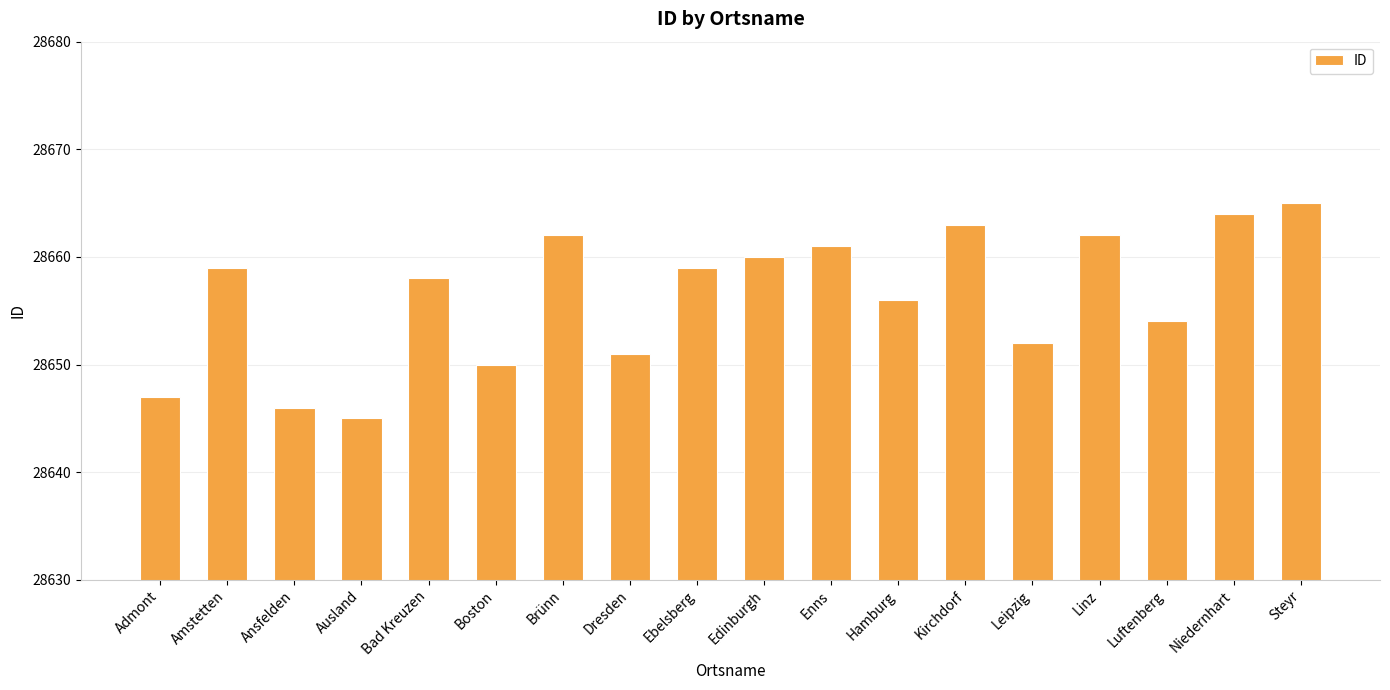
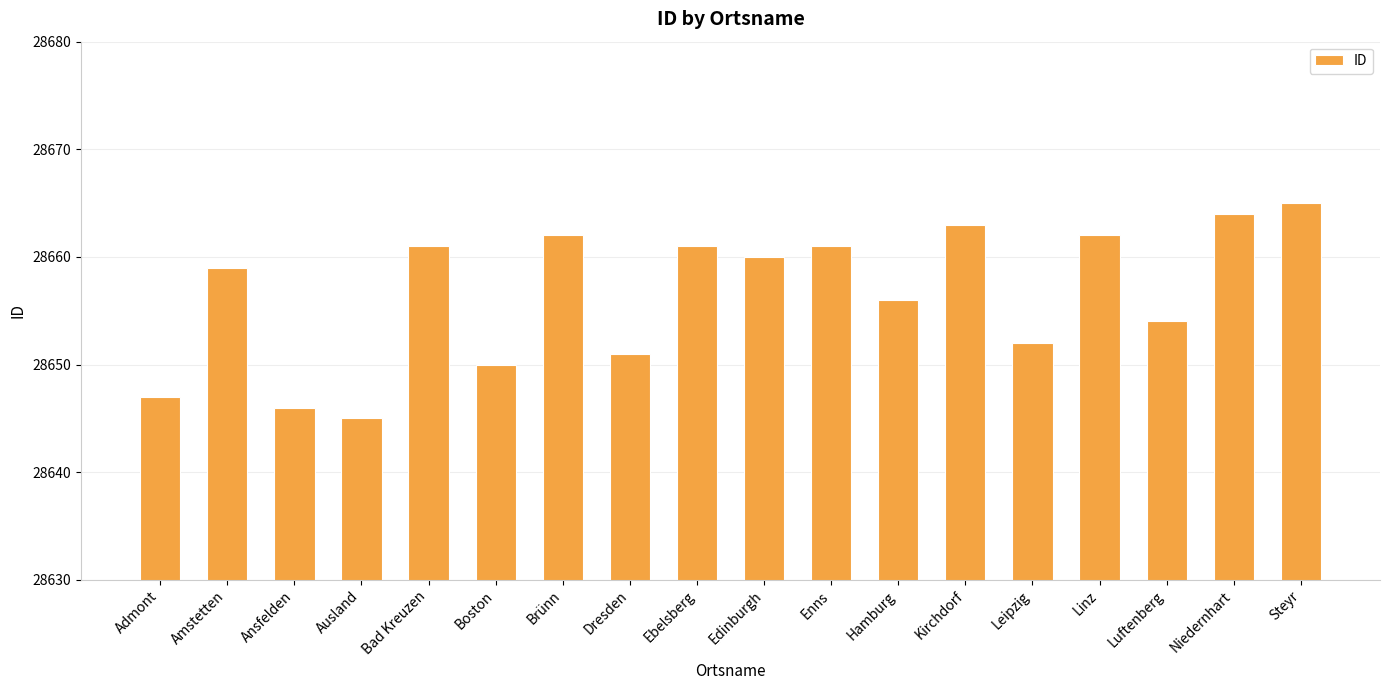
Bad Kreuzen: 28658 -> 28661
Ebelsberg: 28659 -> 28661
